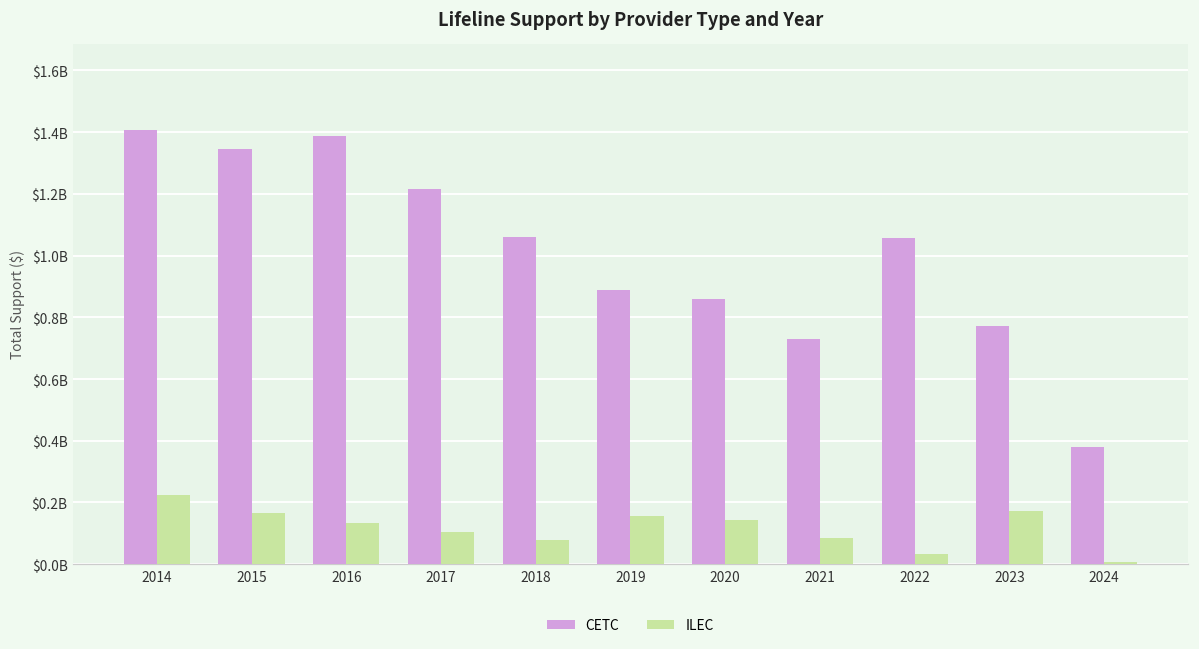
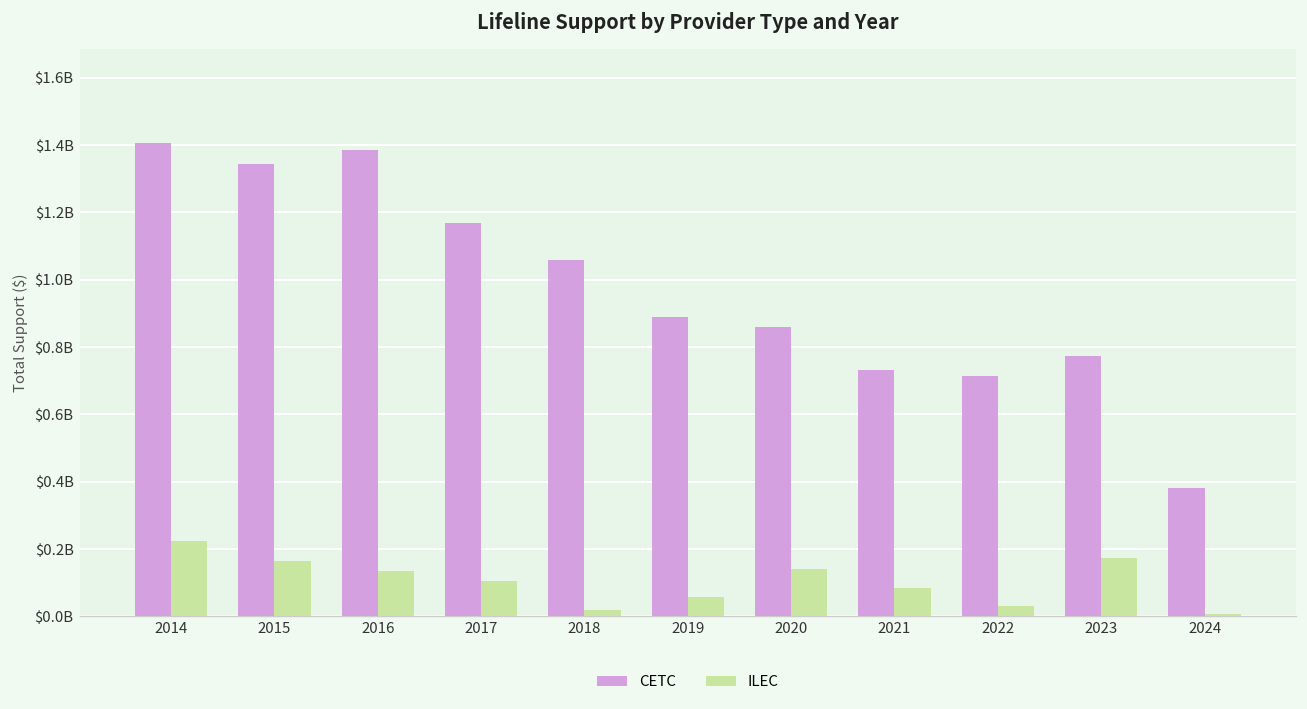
CETC, 2017: $1220000000 -> $1170000000
ILEC, 2018: $80000000 -> $20000000
ILEC, 2019: $160000000 -> $60000000
CETC, 2022: $1060000000 -> $710000000
